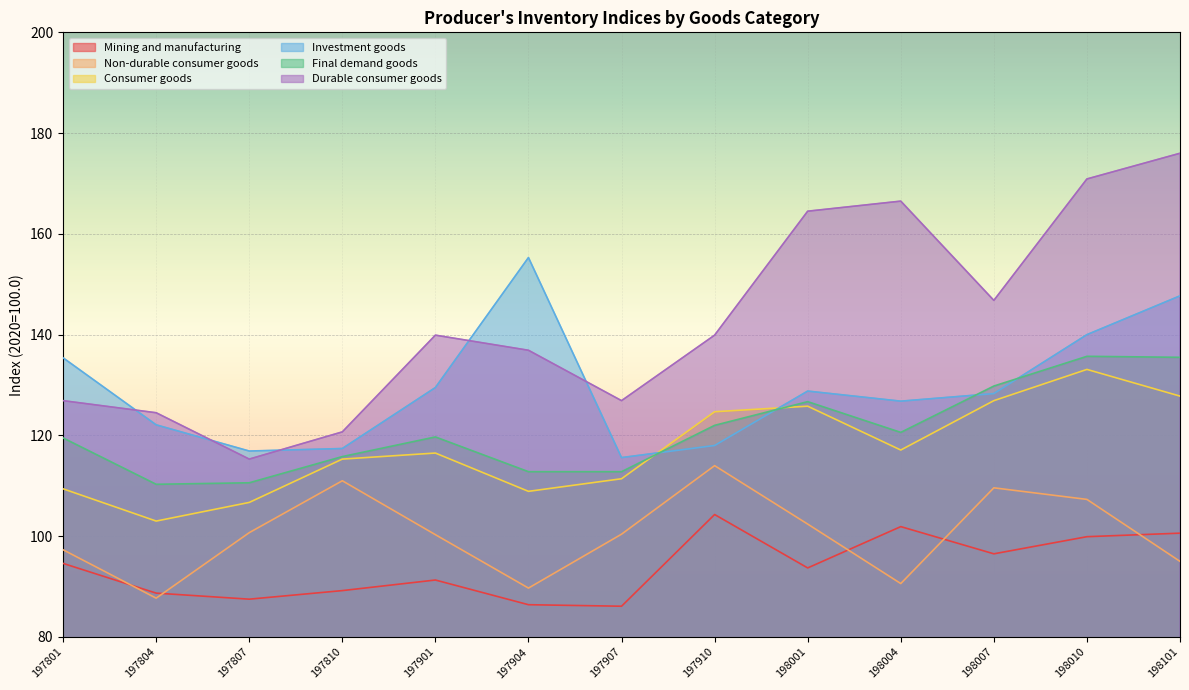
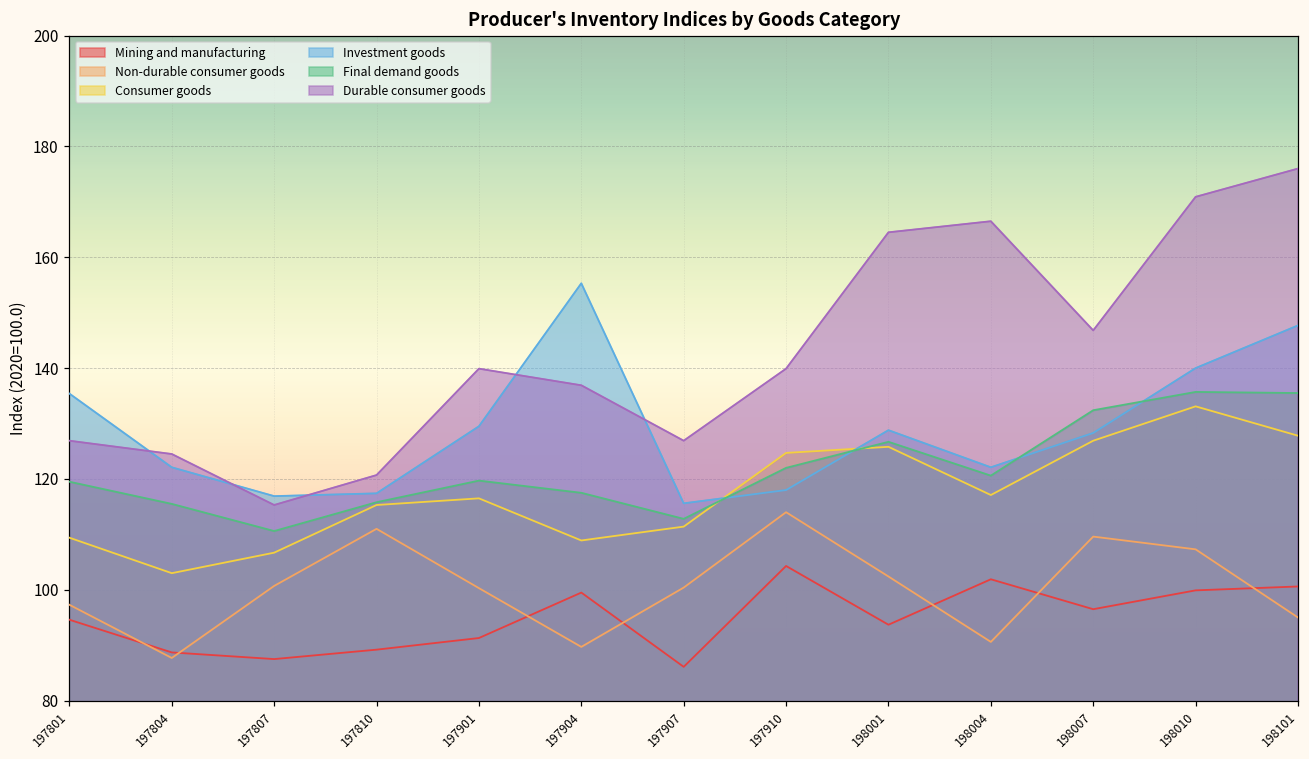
Final demand goods, 197804: 110 -> 116
Mining and manufacturing, 197904: 86 -> 100
Final demand goods, 197904: 113 -> 118
Investment goods, 198004: 127 -> 122
Final demand goods, 198007: 130 -> 132
